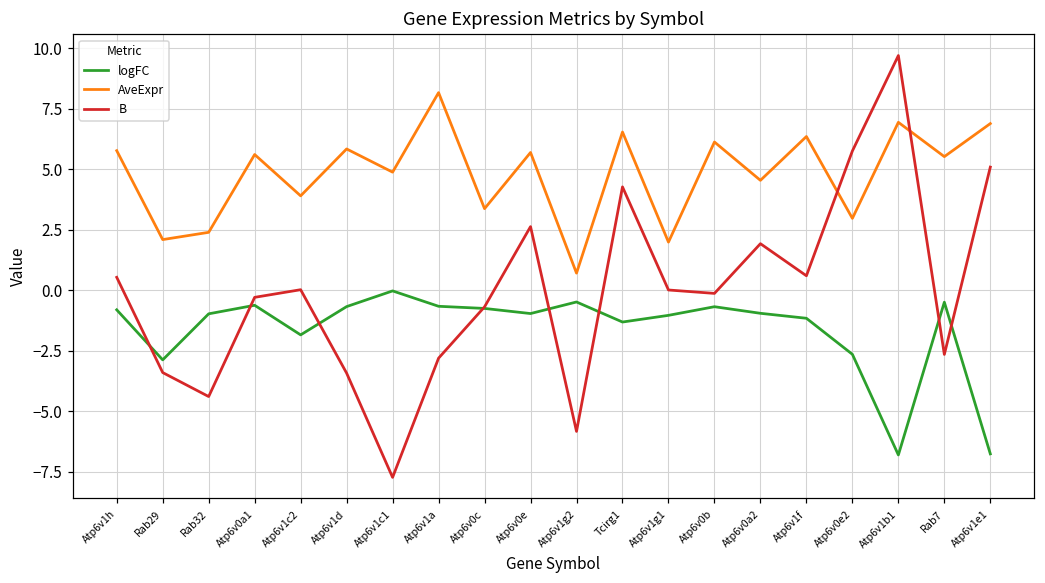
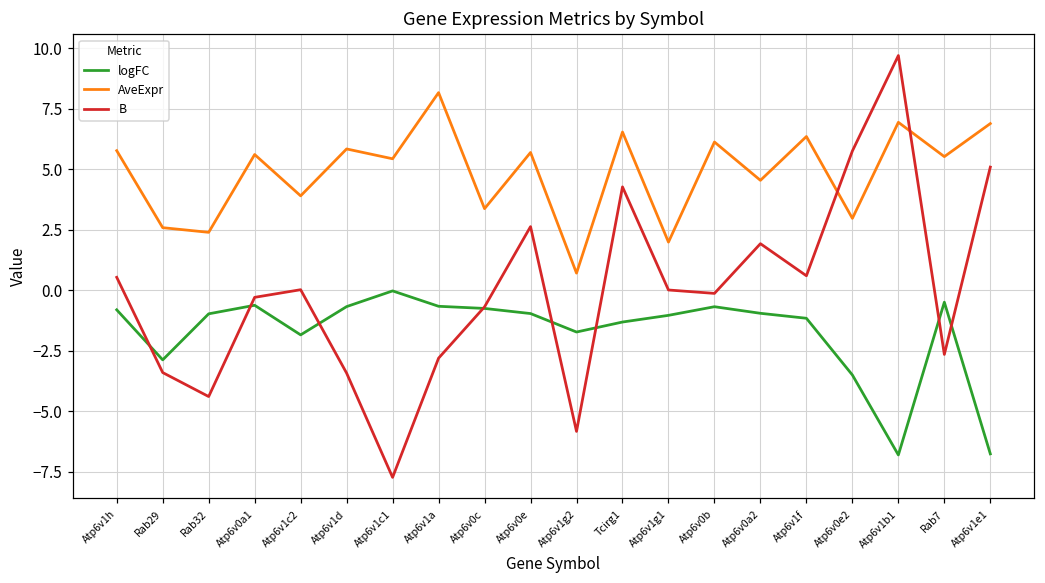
AveExpr, Rab29: 2.1 -> 2.6
AveExpr, Atp6v1c1: 4.9 -> 5.4
logFC, Atp6v1g2: -0.5 -> -1.7
logFC, Atp6v0e2: -2.7 -> -3.5
